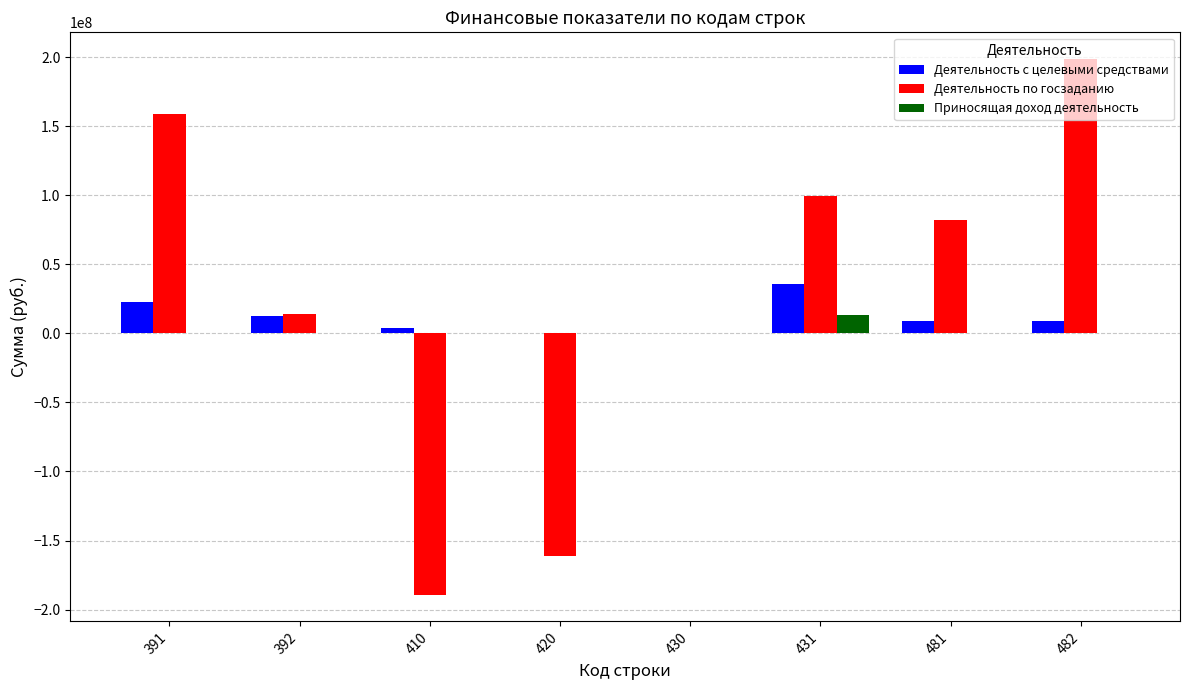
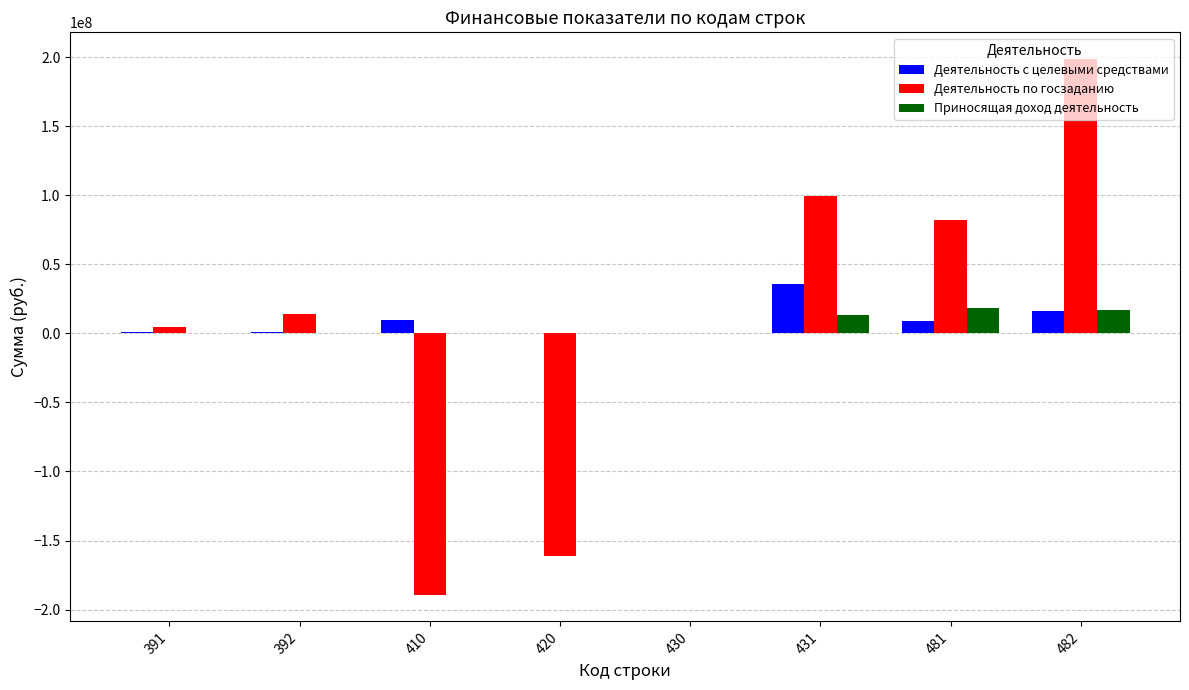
Деятельность с целевыми средствами, 391: 23000000 -> 1000000
Деятельность по госзаданию, 391: 159000000 -> 5000000
Деятельность с целевыми средствами, 392: 13000000 -> 1000000
Деятельность с целевыми средствами, 410: 4000000 -> 10000000
Приносящая доход деятельность, 481: 0 -> 18000000
Деятельность с целевыми средствами, 482: 9000000 -> 16000000
Приносящая доход деятельность, 482: 0 -> 17000000
